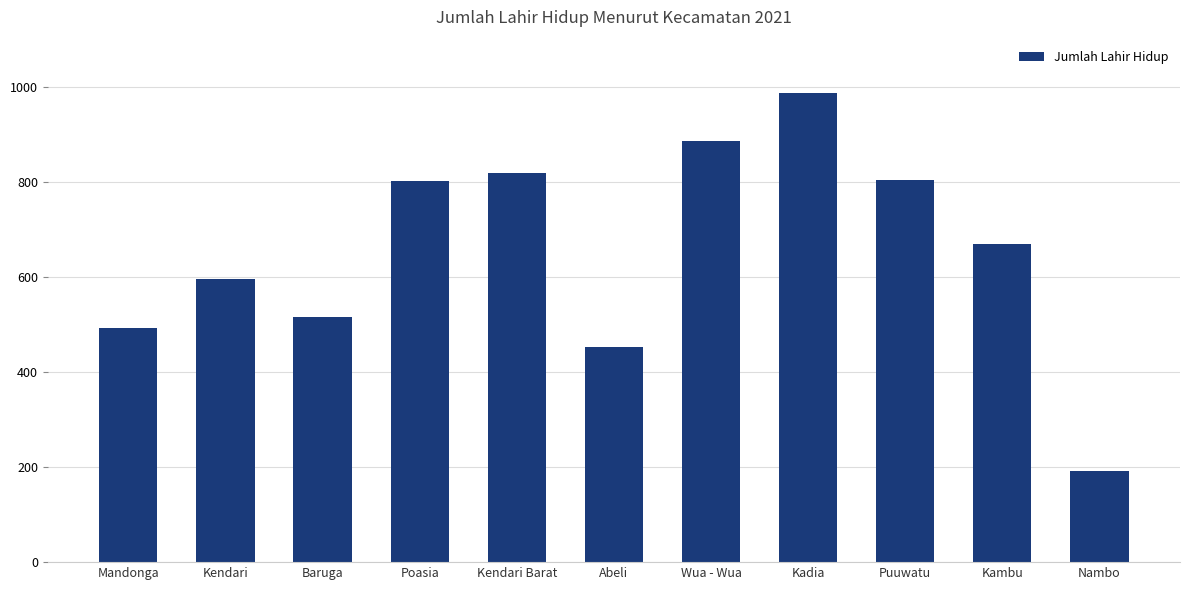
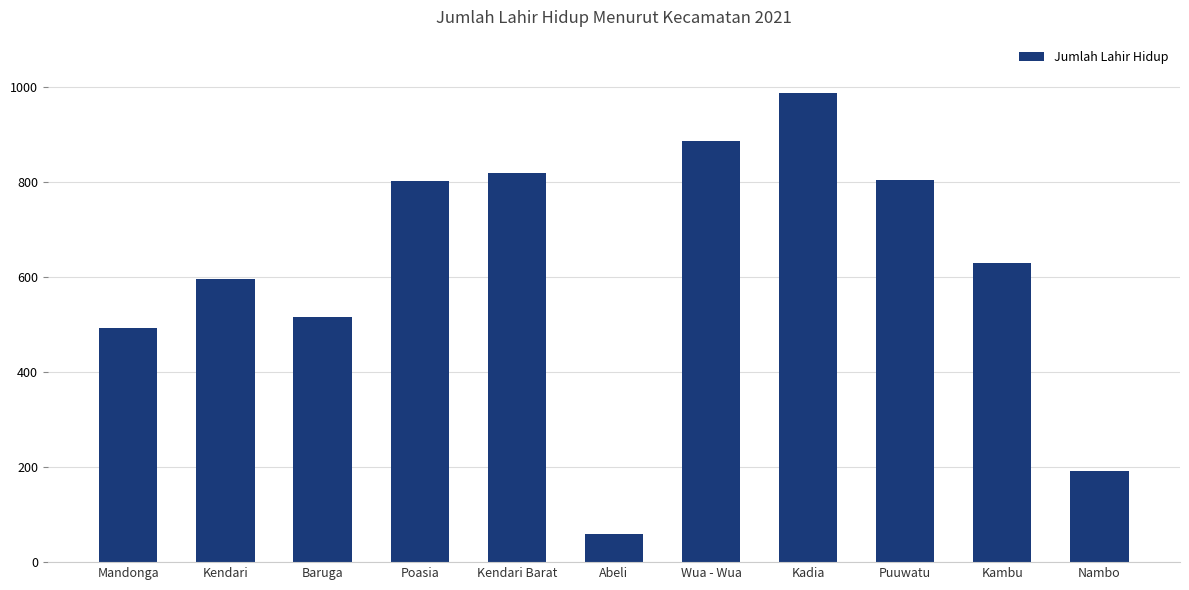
Abeli: 450 -> 60
Kambu: 670 -> 630
